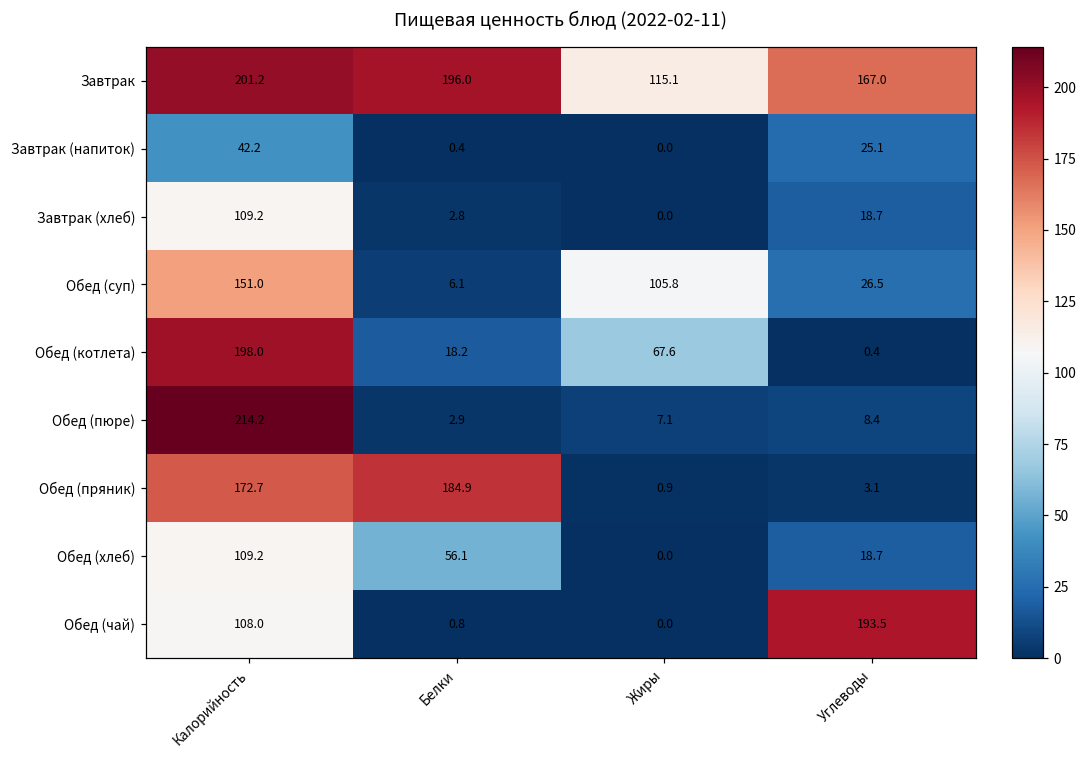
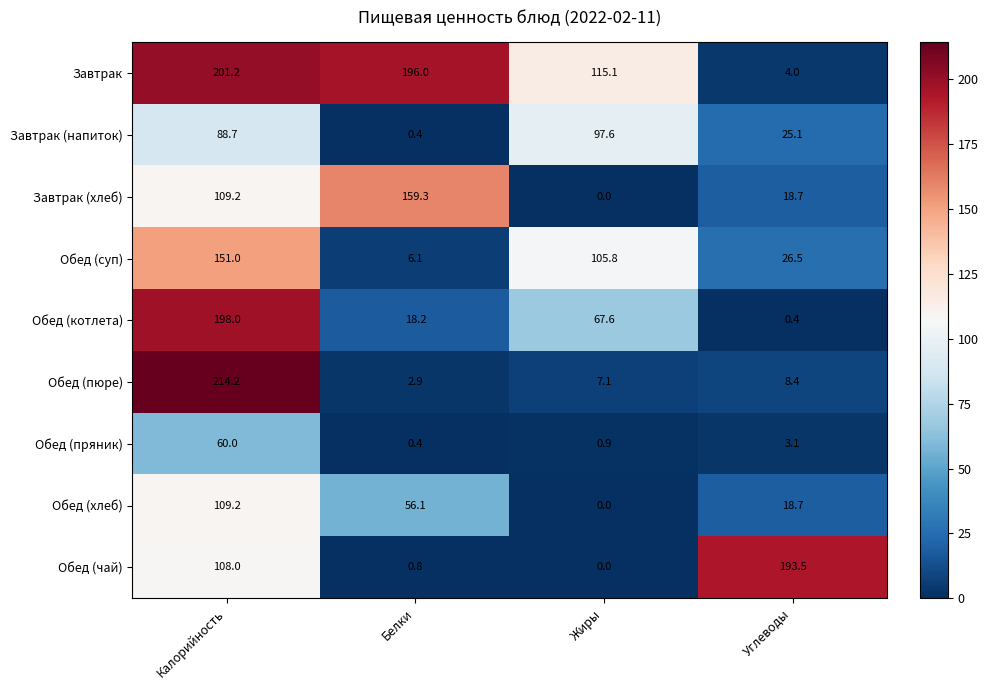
Завтрак, Углеводы: 167.0 -> 4.0
Завтрак (напиток), Калорийность: 42.2 -> 88.7
Завтрак (напиток), Жиры: 0.0 -> 97.6
Завтрак (хлеб), Белки: 2.8 -> 159.3
Обед (пряник), Калорийность: 172.7 -> 60.0
Обед (пряник), Белки: 184.9 -> 0.4
